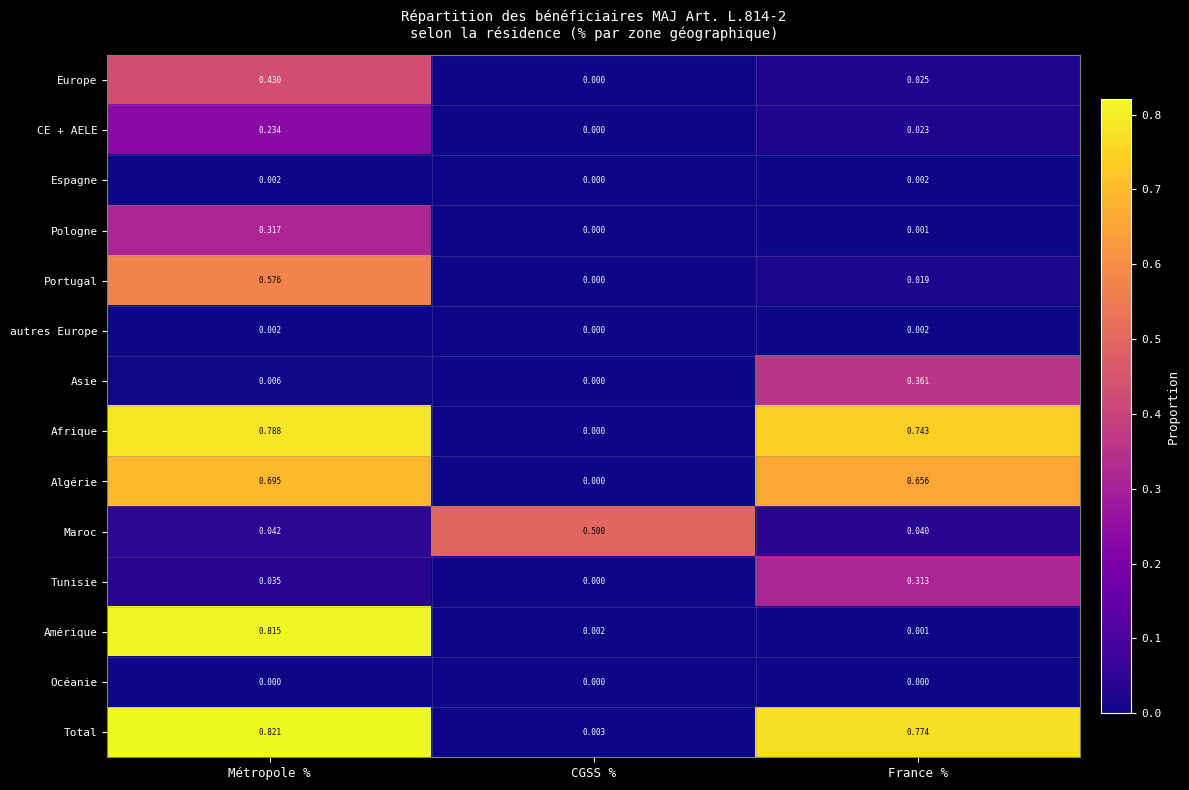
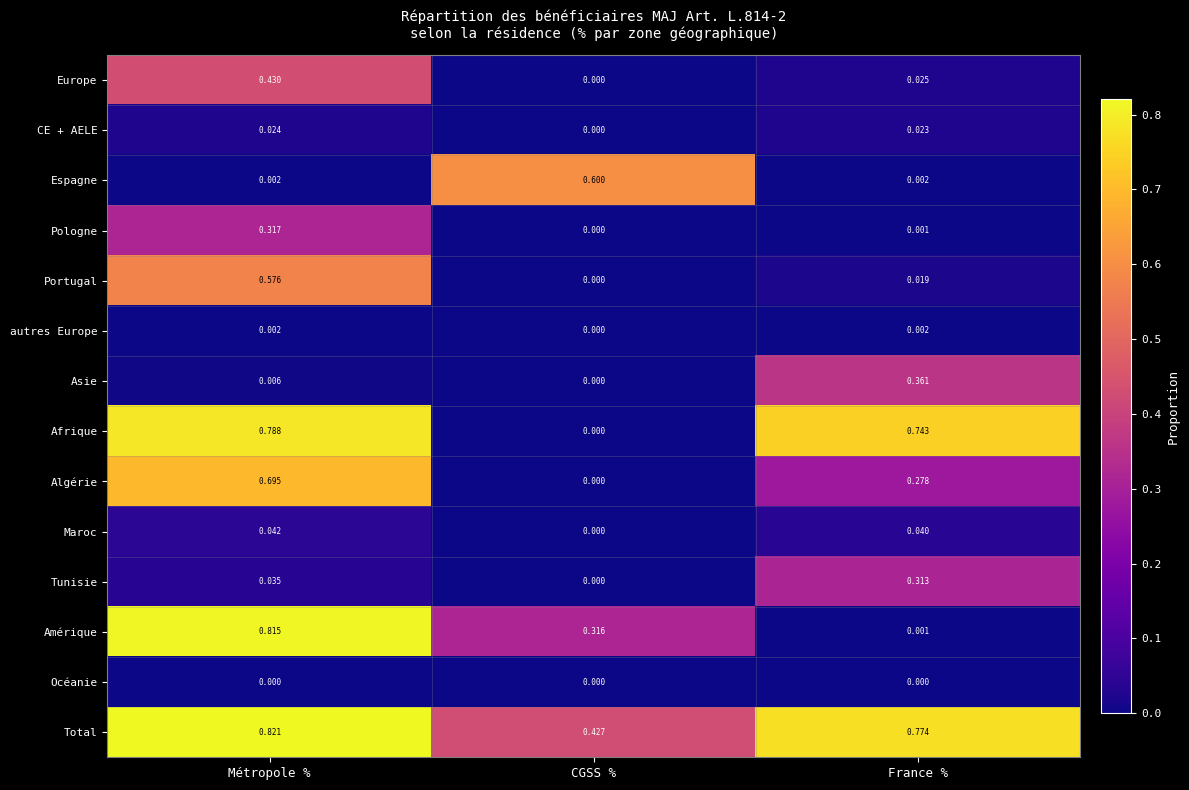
CE + AELE, Métropole %: 0.234 -> 0.024
Espagne, CGSS %: 0.000 -> 0.600
Algérie, France %: 0.656 -> 0.278
Maroc, CGSS %: 0.500 -> 0.000
Amérique, CGSS %: 0.002 -> 0.316
Total, CGSS %: 0.003 -> 0.427
